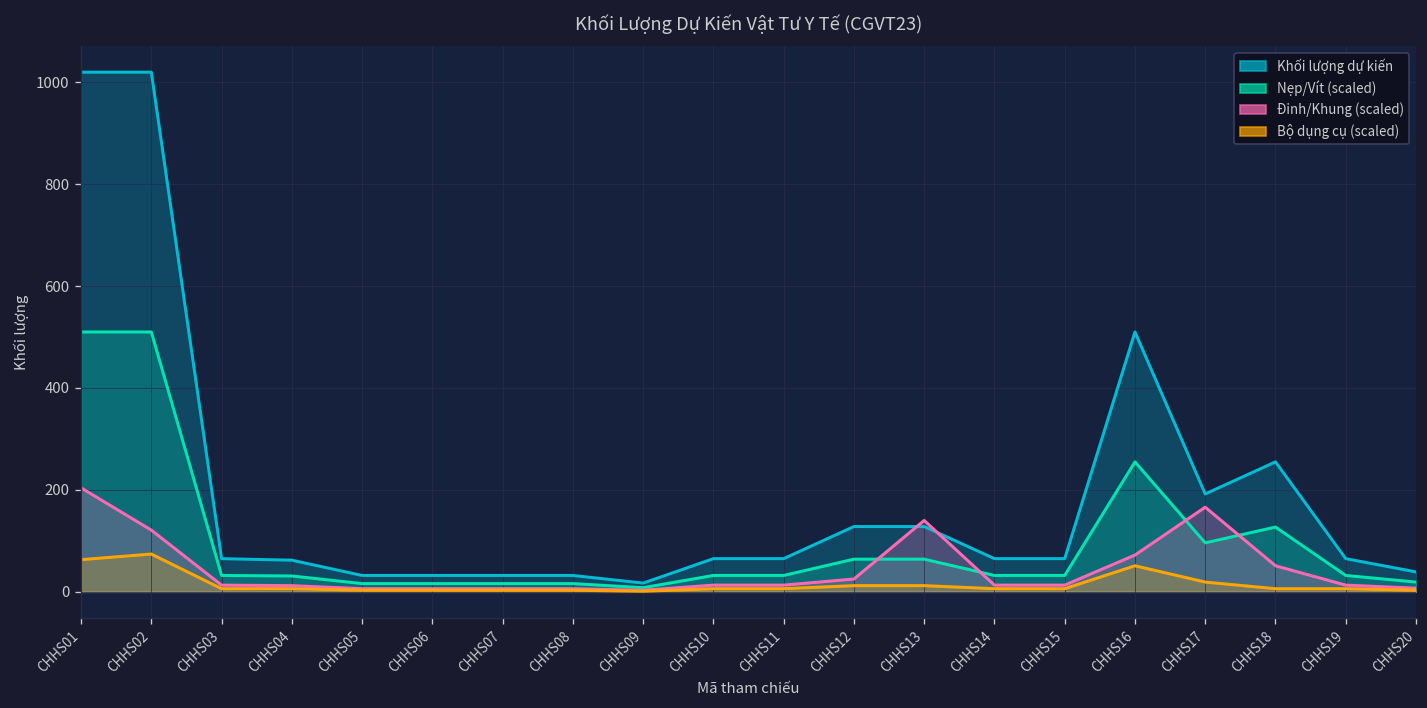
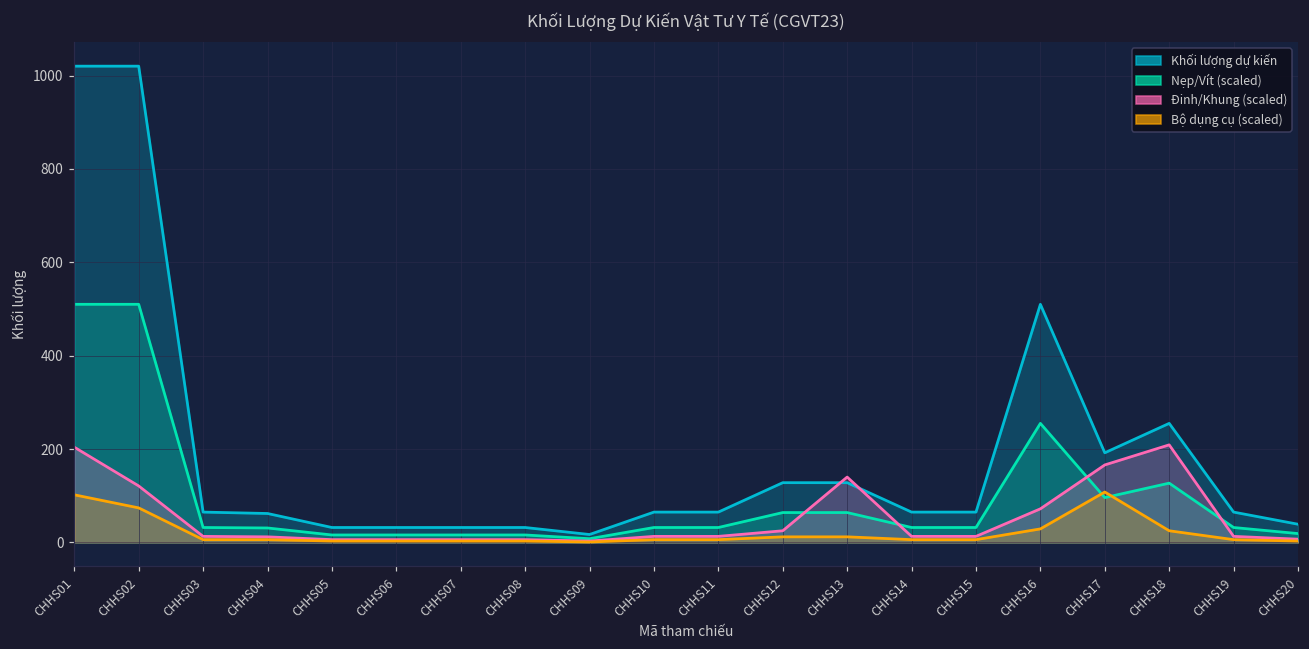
Bộ dụng cụ (scaled), CHHS01: 60 -> 100
Bộ dụng cụ (scaled), CHHS16: 50 -> 30
Bộ dụng cụ (scaled), CHHS17: 20 -> 110
Đinh/Khung (scaled), CHHS18: 50 -> 210
Bộ dụng cụ (scaled), CHHS18: 10 -> 30
